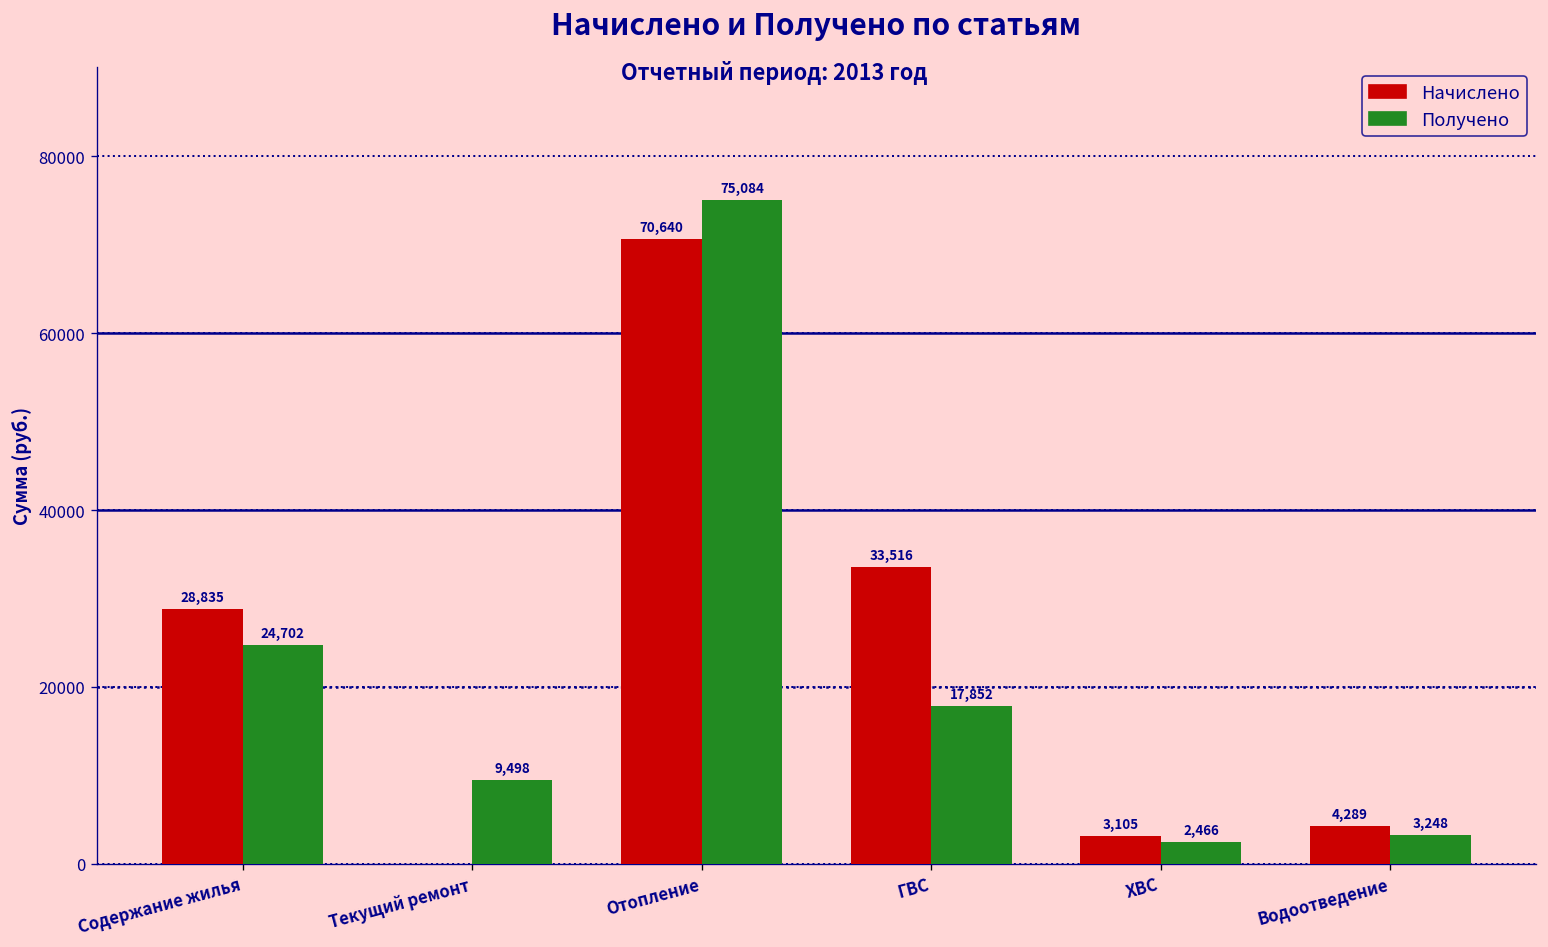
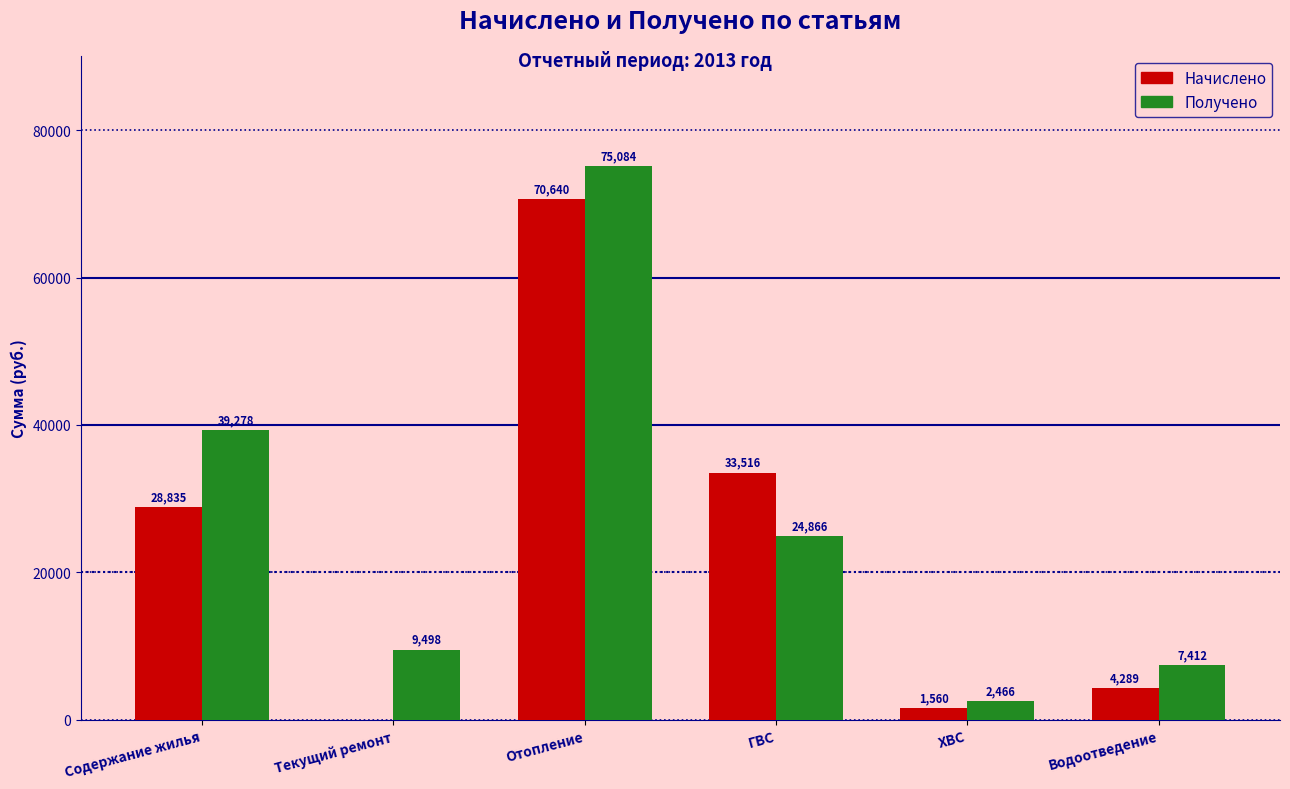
Получено, Содержание жилья: 24,702 -> 39,278
Получено, ГВС: 17,852 -> 24,866
Начислено, ХВС: 3,105 -> 1,560
Получено, Водоотведение: 3,248 -> 7,412
